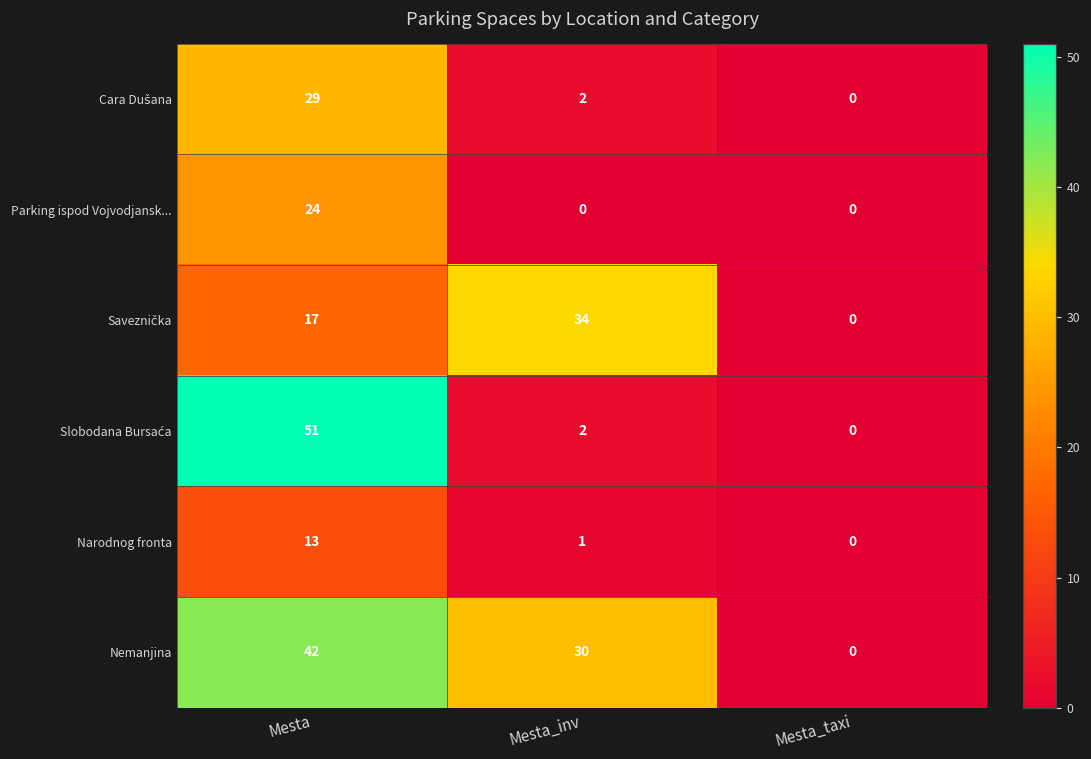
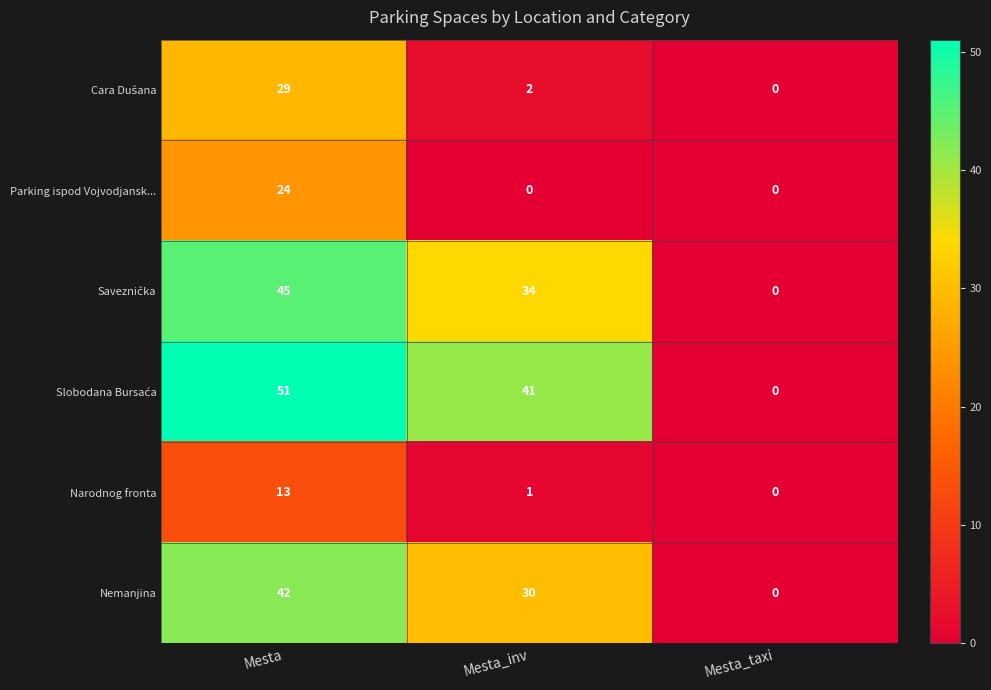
Saveznička, Mesta: 17 -> 45
Slobodana Bursaća, Mesta_inv: 2 -> 41
